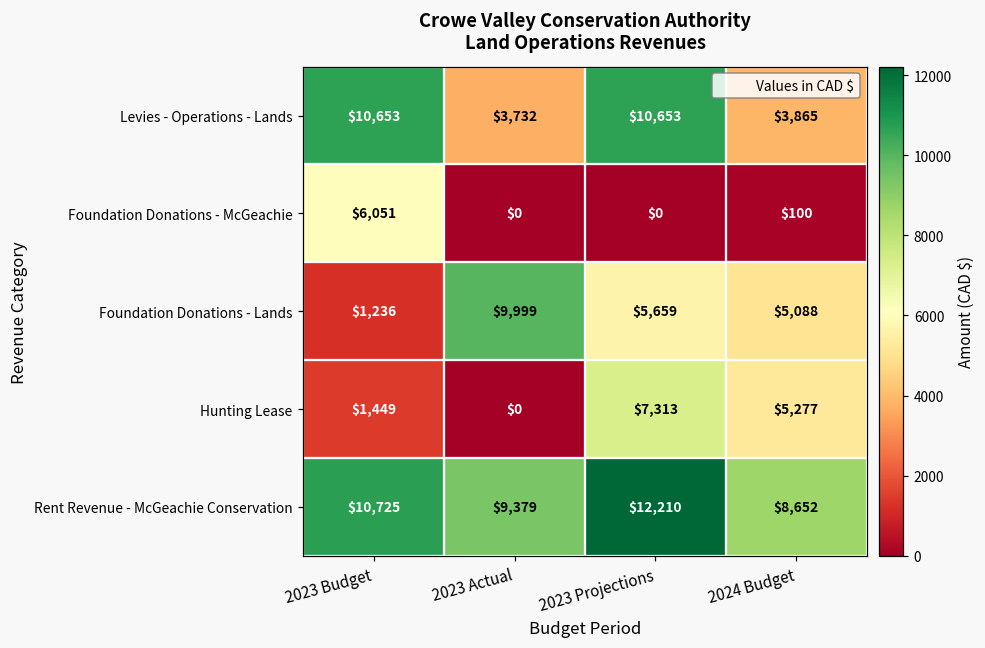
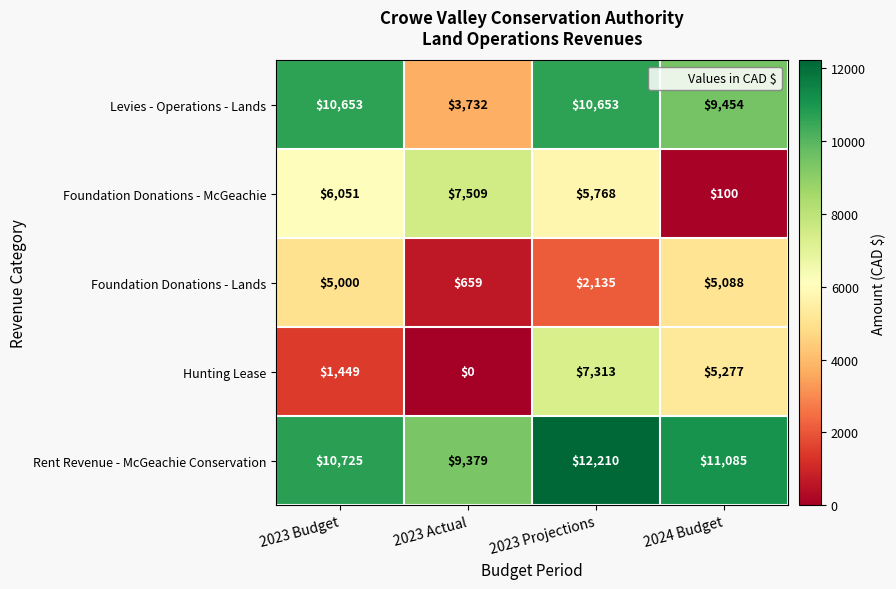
Levies - Operations - Lands, 2024 Budget: $3,865 -> $9,454
Foundation Donations - McGeachie, 2023 Actual: $0 -> $7,509
Foundation Donations - McGeachie, 2023 Projections: $0 -> $5,768
Foundation Donations - Lands, 2023 Budget: $1,236 -> $5,000
Foundation Donations - Lands, 2023 Actual: $9,999 -> $659
Foundation Donations - Lands, 2023 Projections: $5,659 -> $2,135
Rent Revenue - McGeachie Conservation, 2024 Budget: $8,652 -> $11,085
